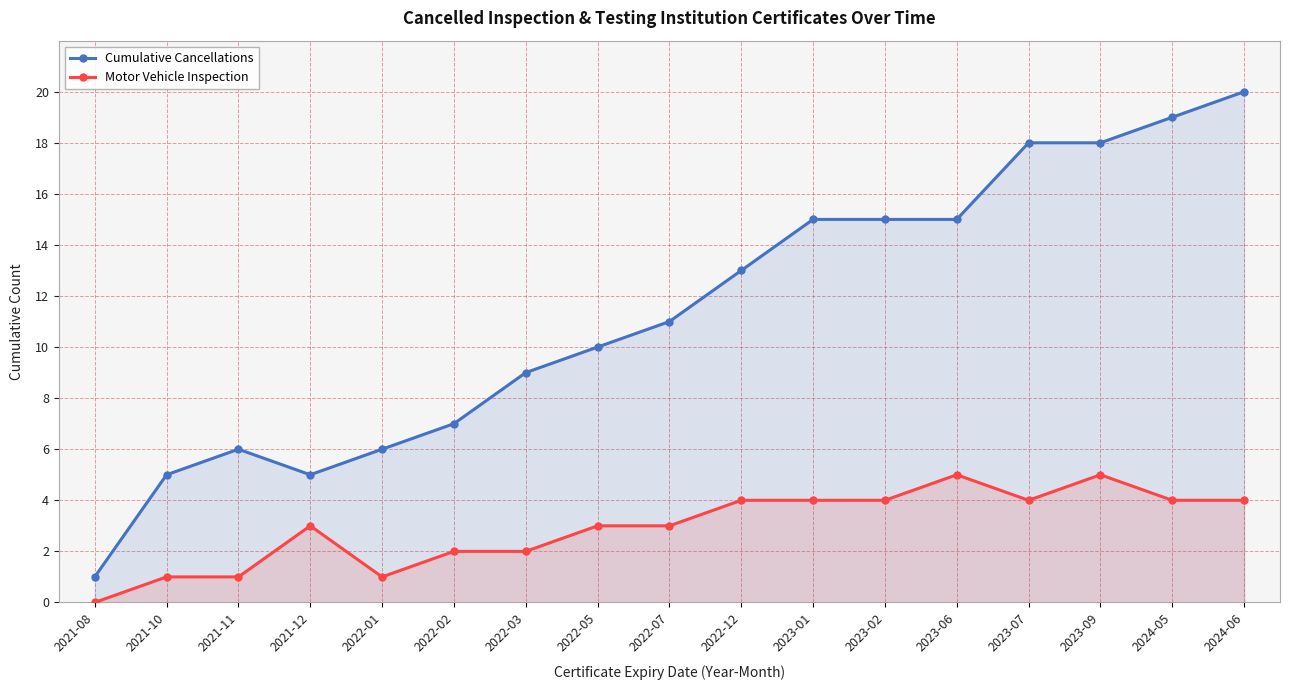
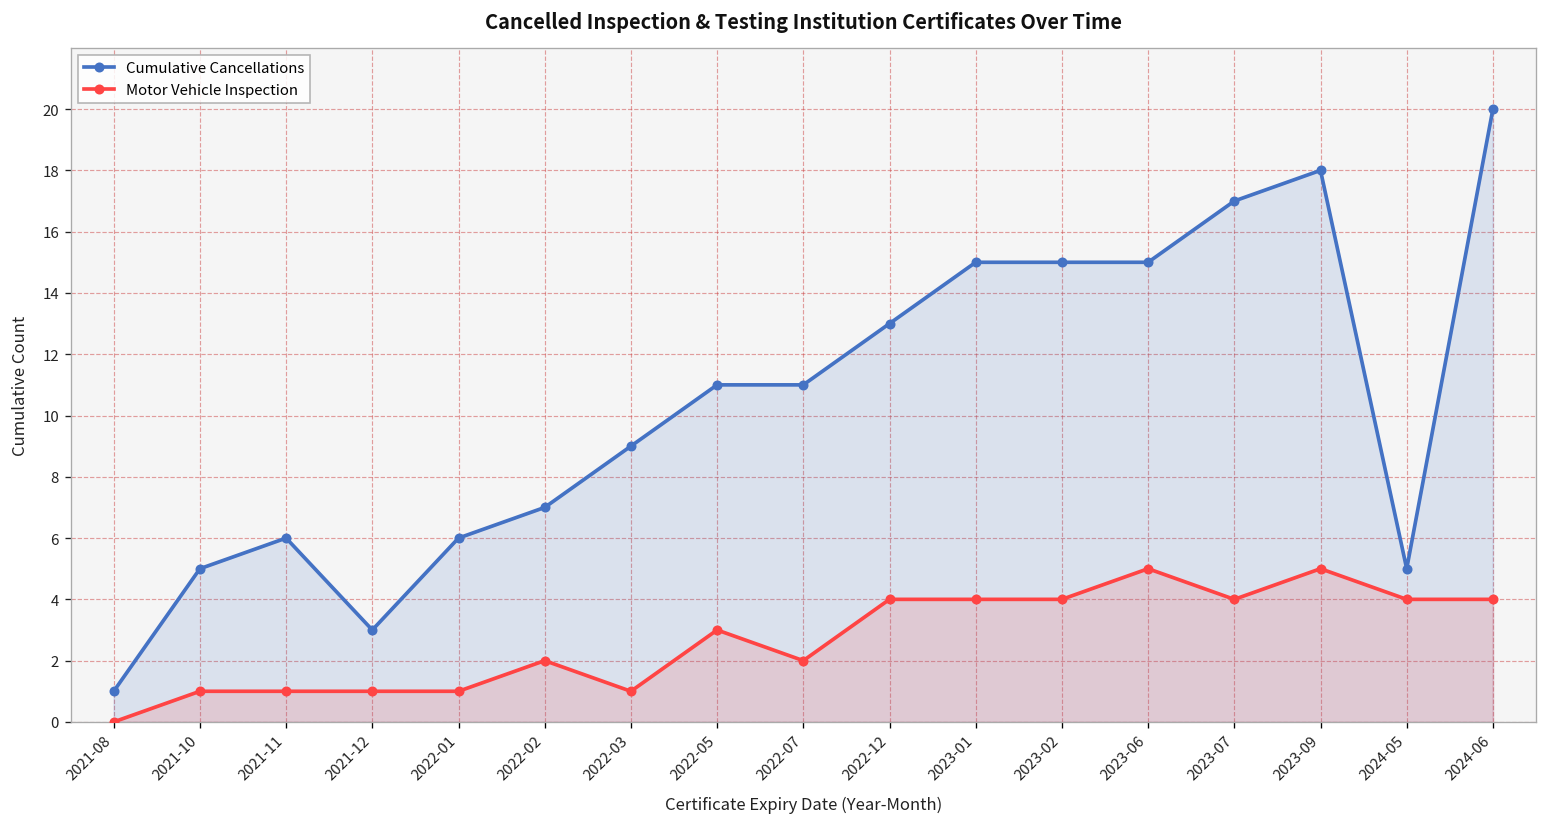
Cumulative Cancellations, 2021-12: 5 -> 3
Motor Vehicle Inspection, 2021-12: 3 -> 1
Motor Vehicle Inspection, 2022-03: 2 -> 1
Cumulative Cancellations, 2022-05: 10 -> 11
Motor Vehicle Inspection, 2022-07: 3 -> 2
Cumulative Cancellations, 2023-07: 18 -> 17
Cumulative Cancellations, 2024-05: 19 -> 5
